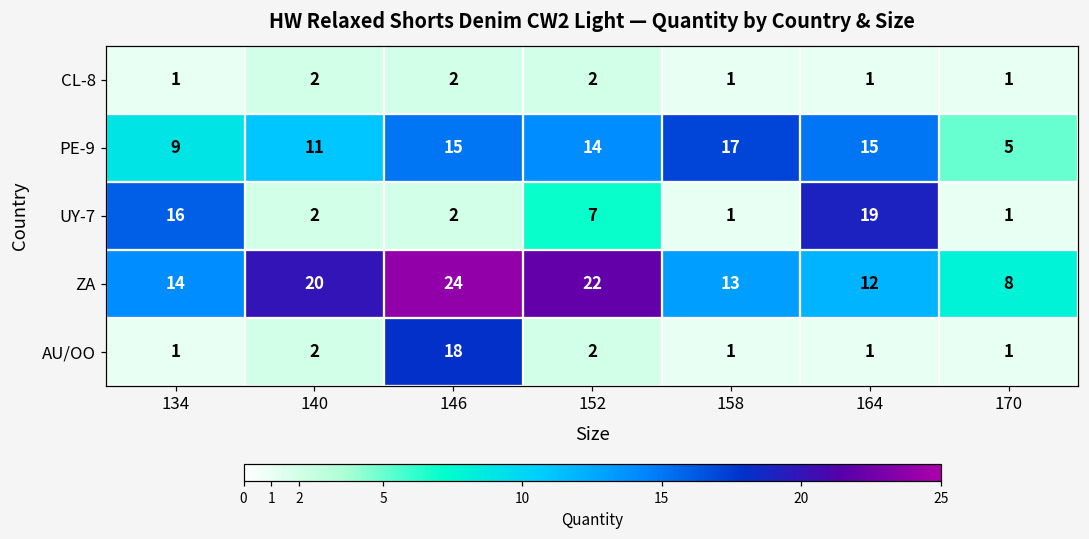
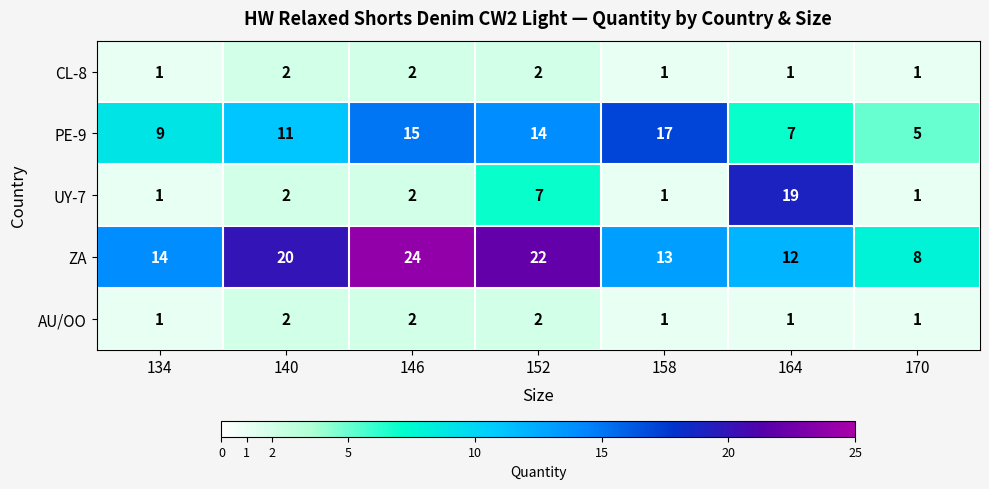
PE-9, 164: 15 -> 7
UY-7, 134: 16 -> 1
AU/OO, 146: 18 -> 2
